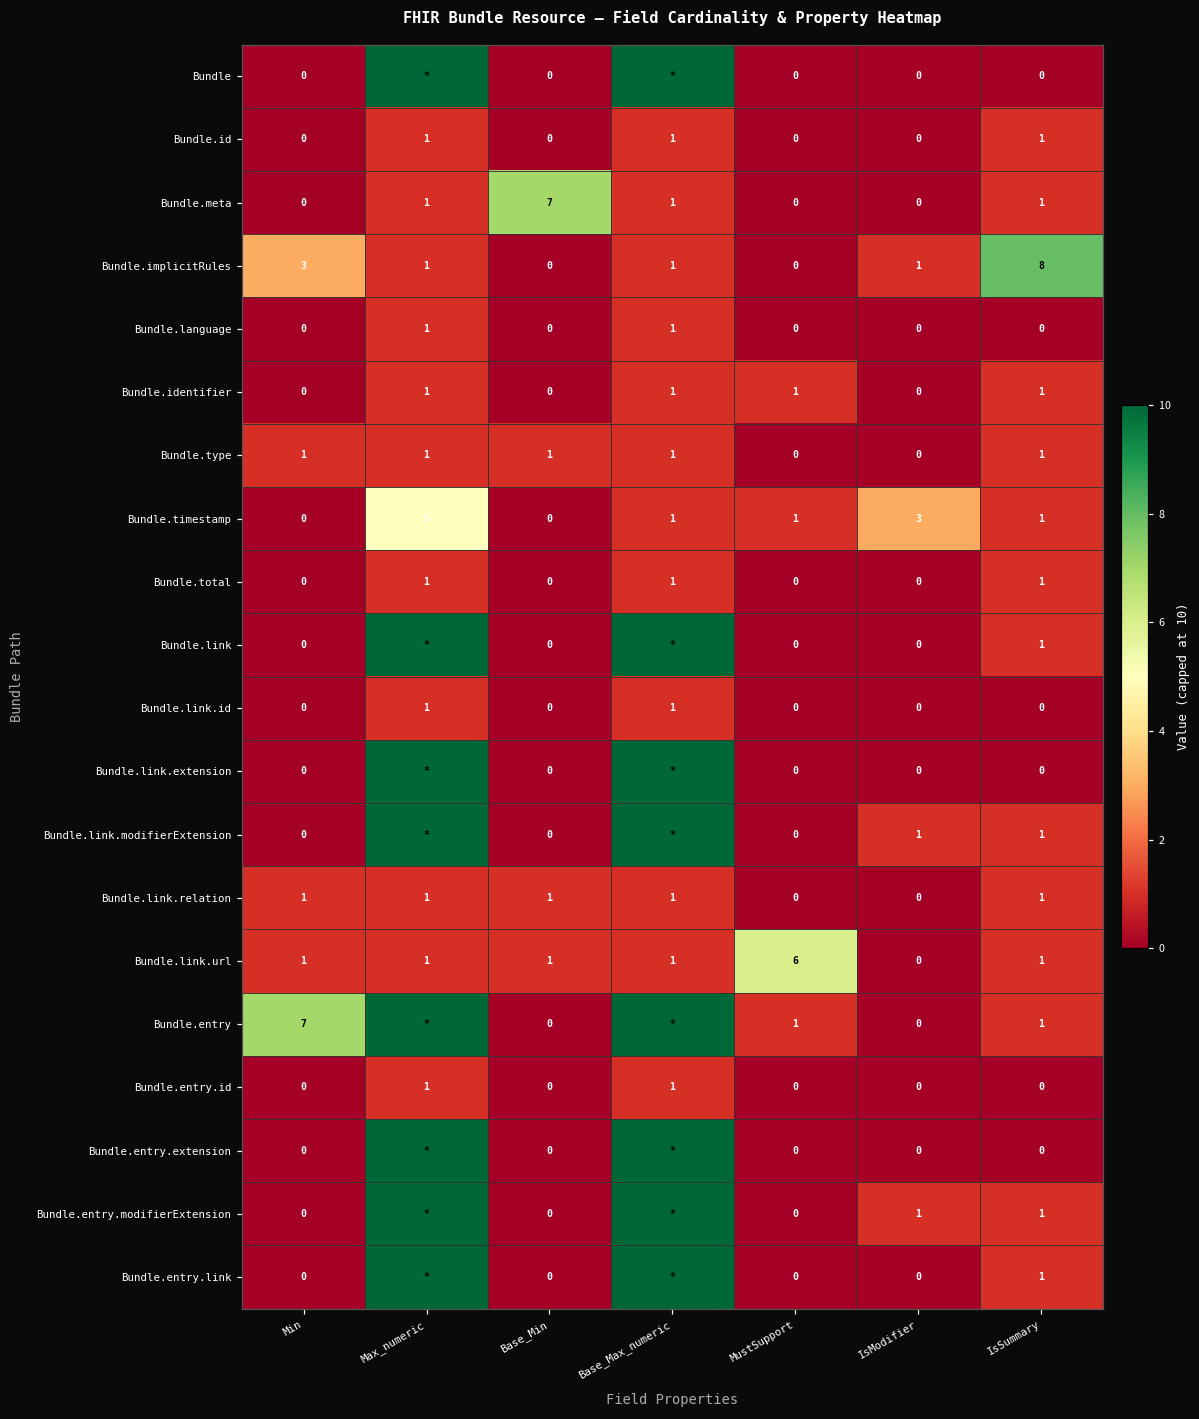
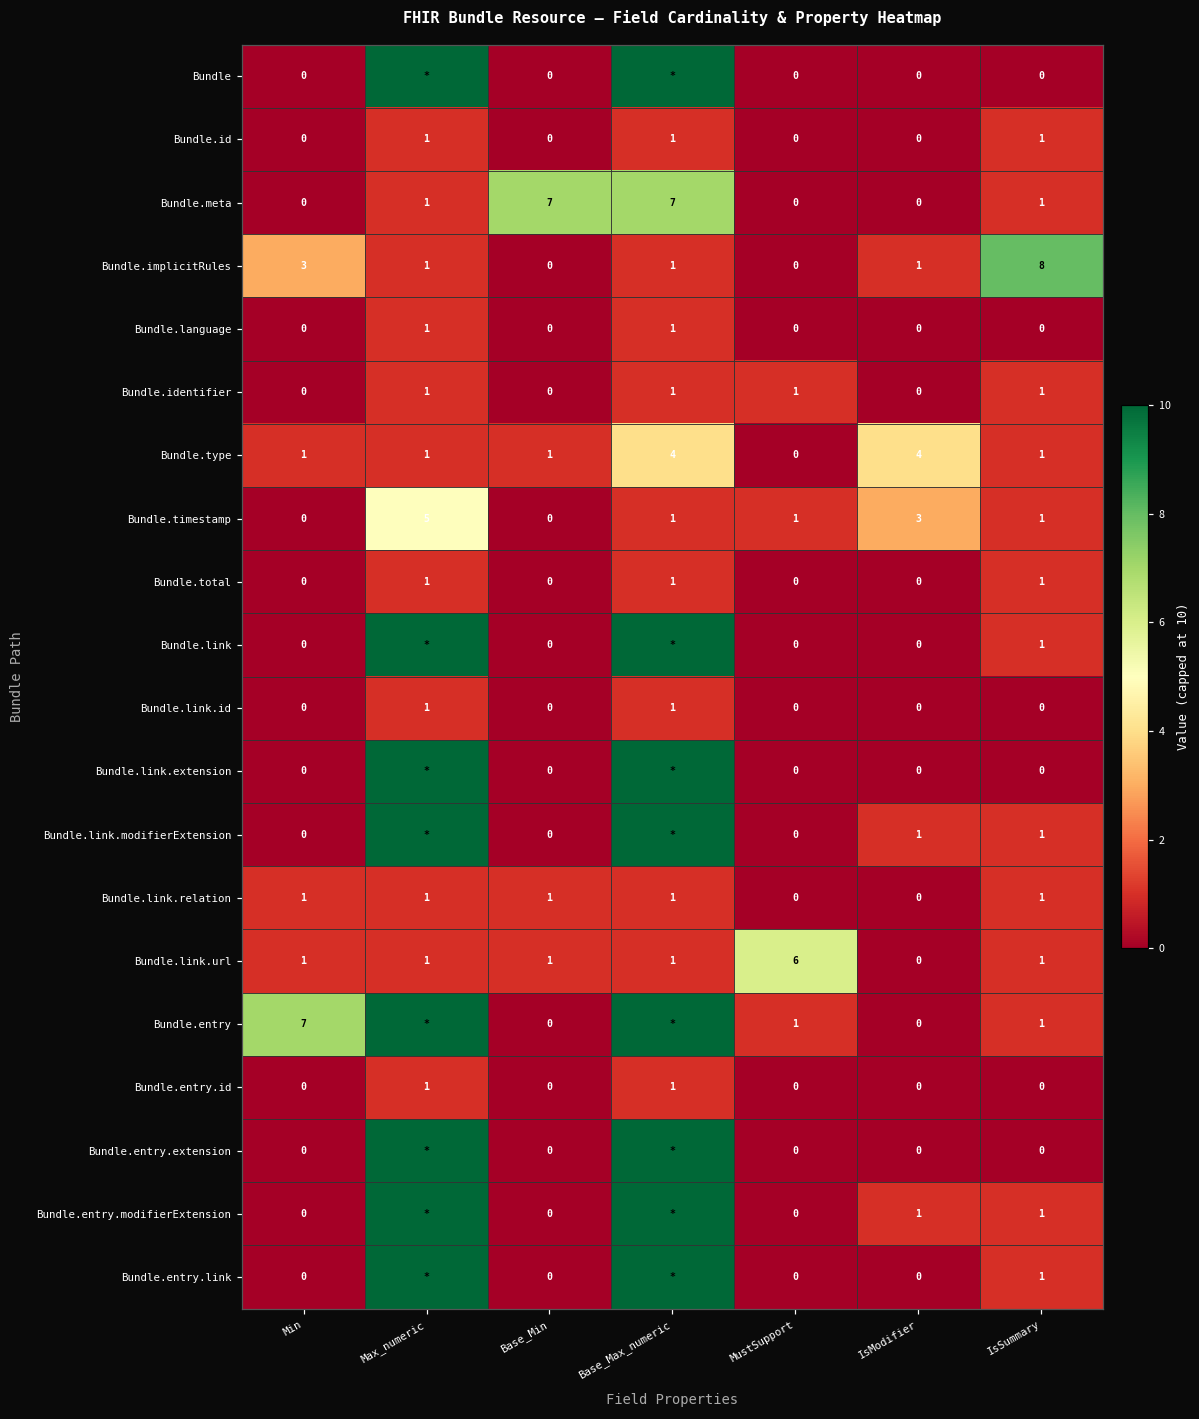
Bundle.meta, Base_Max_numeric: 1 -> 7
Bundle.type, Base_Max_numeric: 1 -> 4
Bundle.type, IsModifier: 0 -> 4
